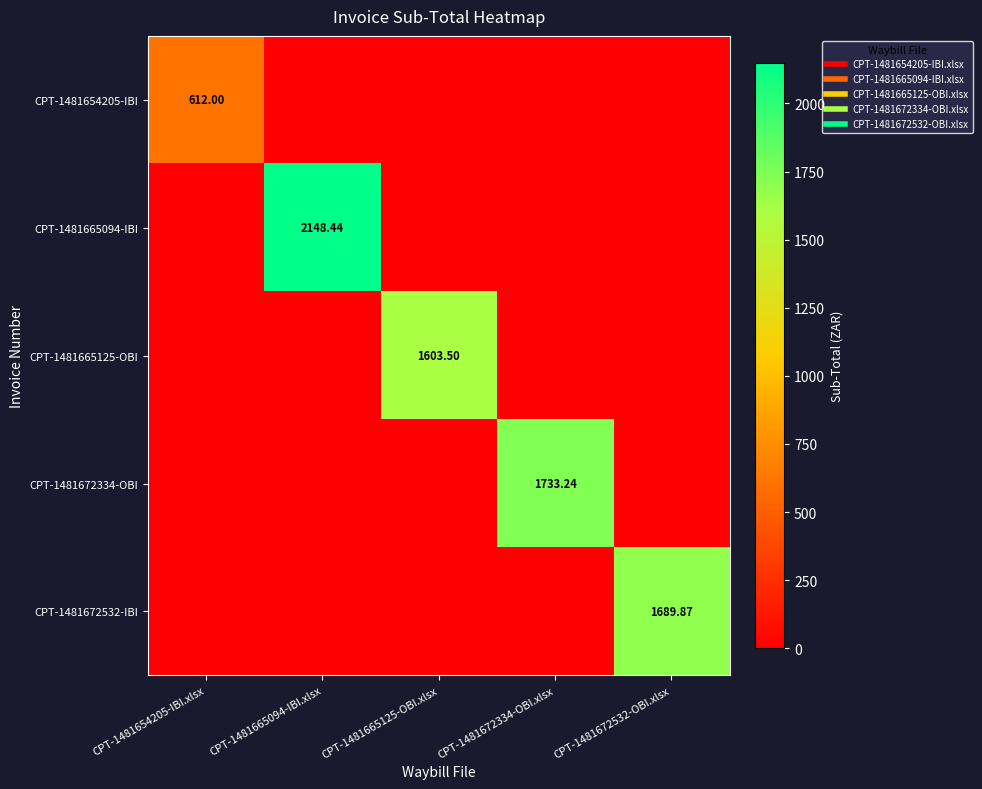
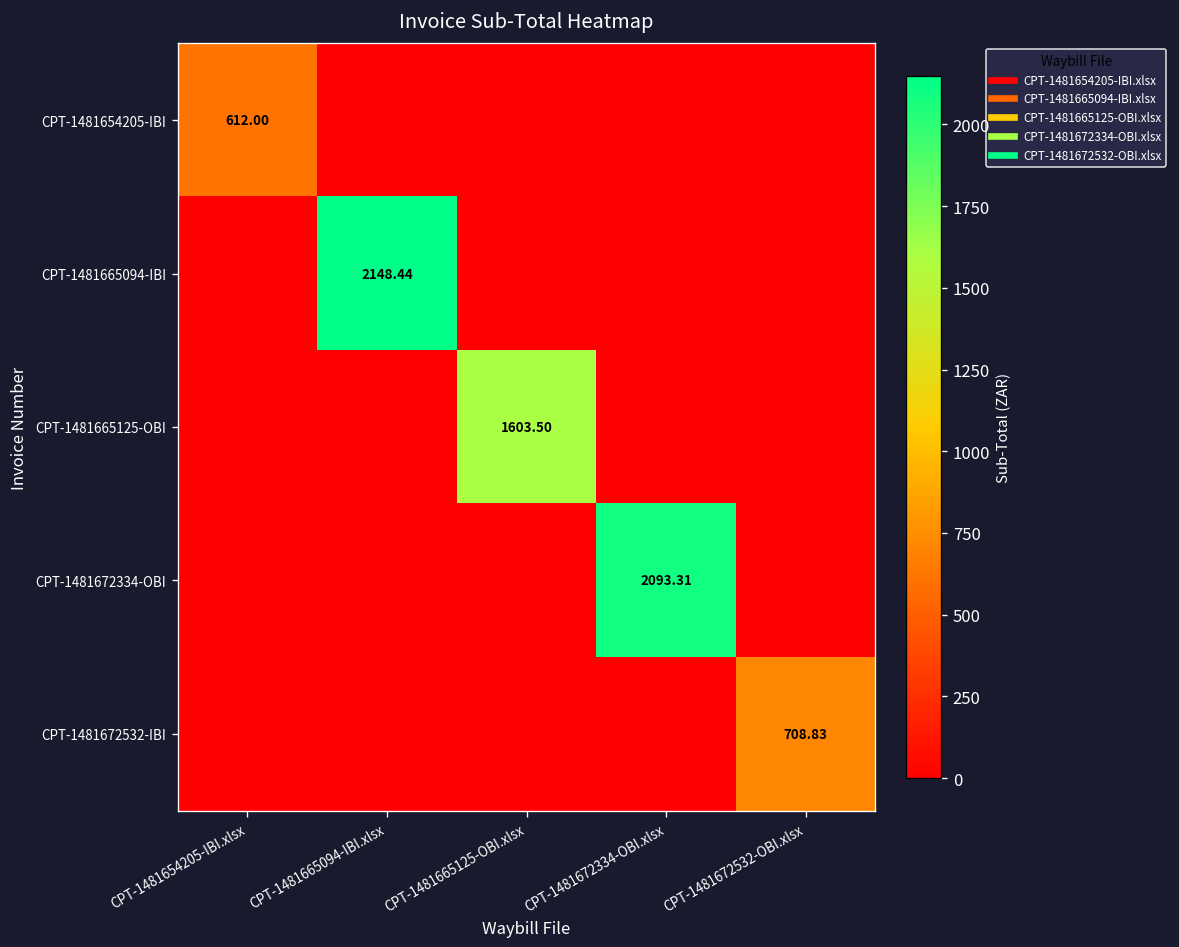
CPT-1481672334-OBI, CPT-1481672334-OBI.xlsx: 1733.24 -> 2093.31
CPT-1481672532-IBI, CPT-1481672532-OBI.xlsx: 1689.87 -> 708.83
